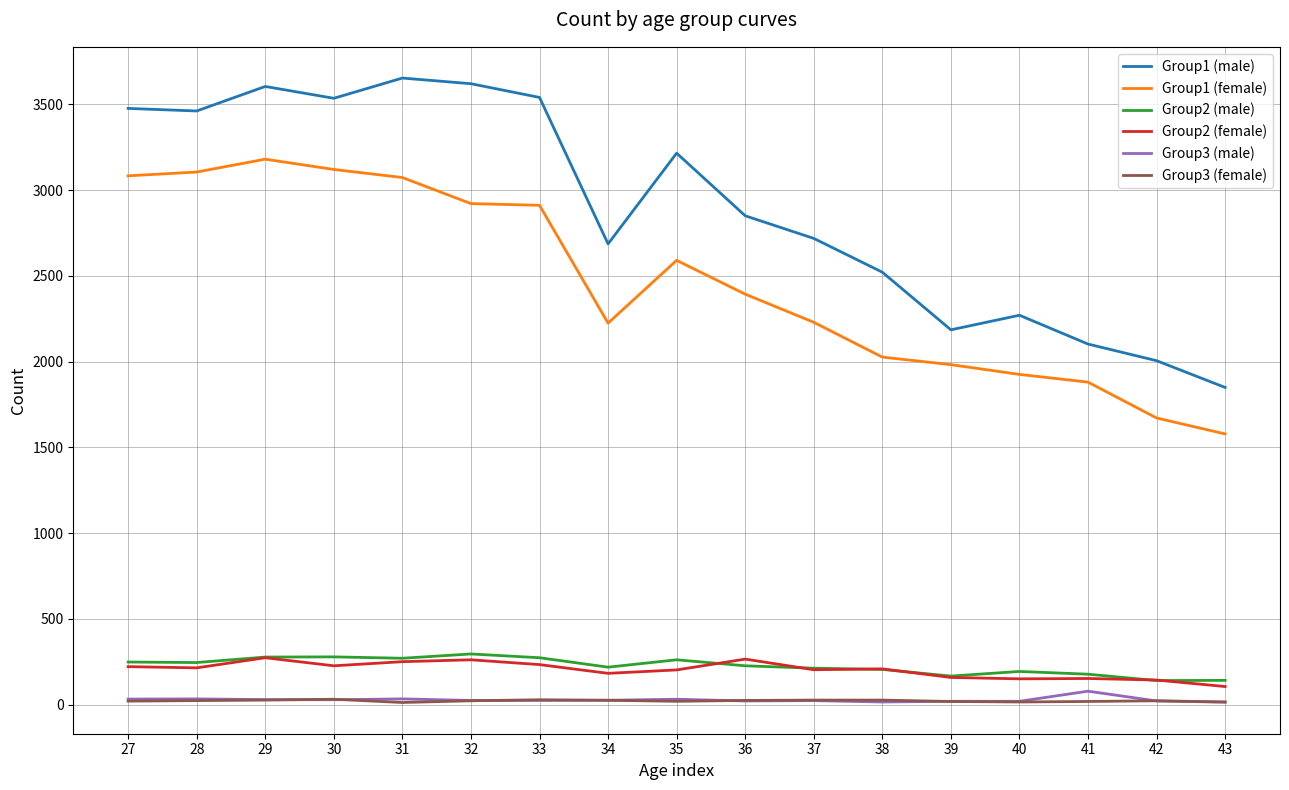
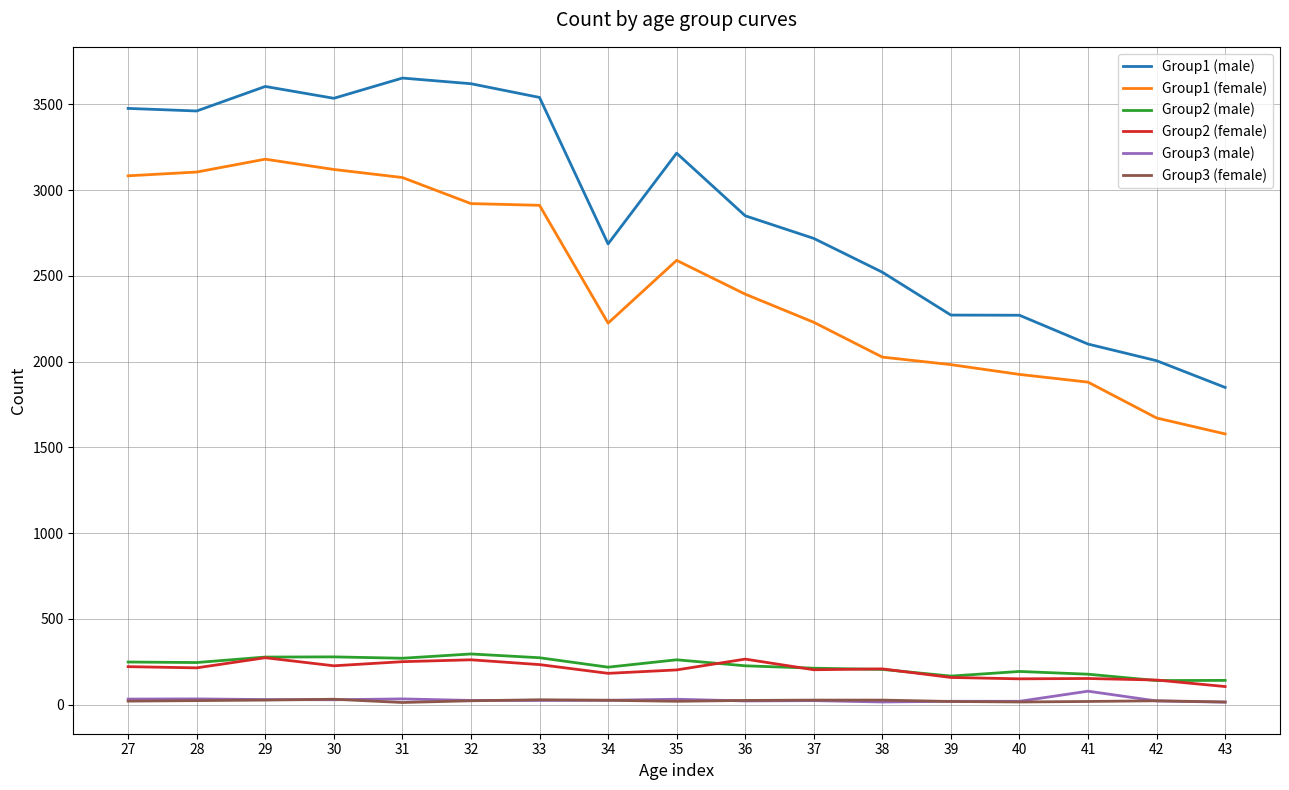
Group1 (male), 39: 2190 -> 2270
